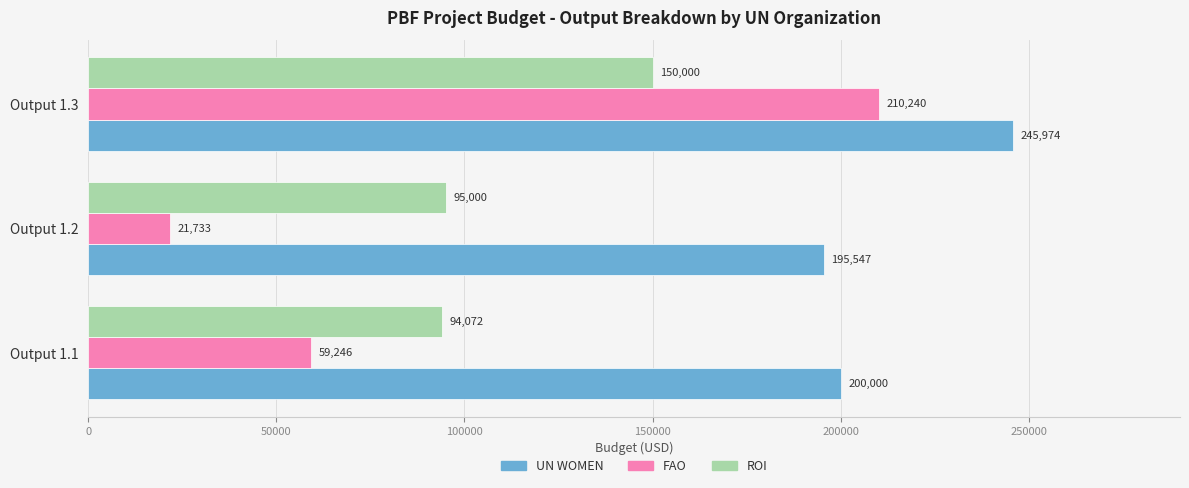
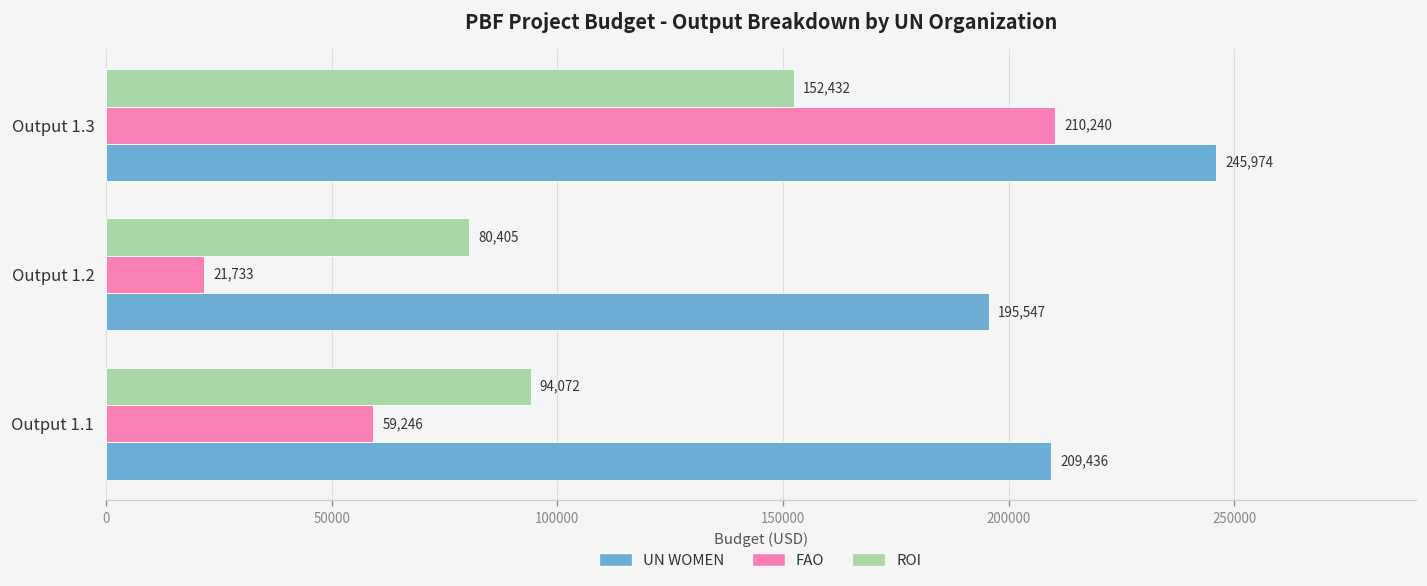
ROI, Output 1.3: 150,000 -> 152,432
ROI, Output 1.2: 95,000 -> 80,405
UN WOMEN, Output 1.1: 200,000 -> 209,436
